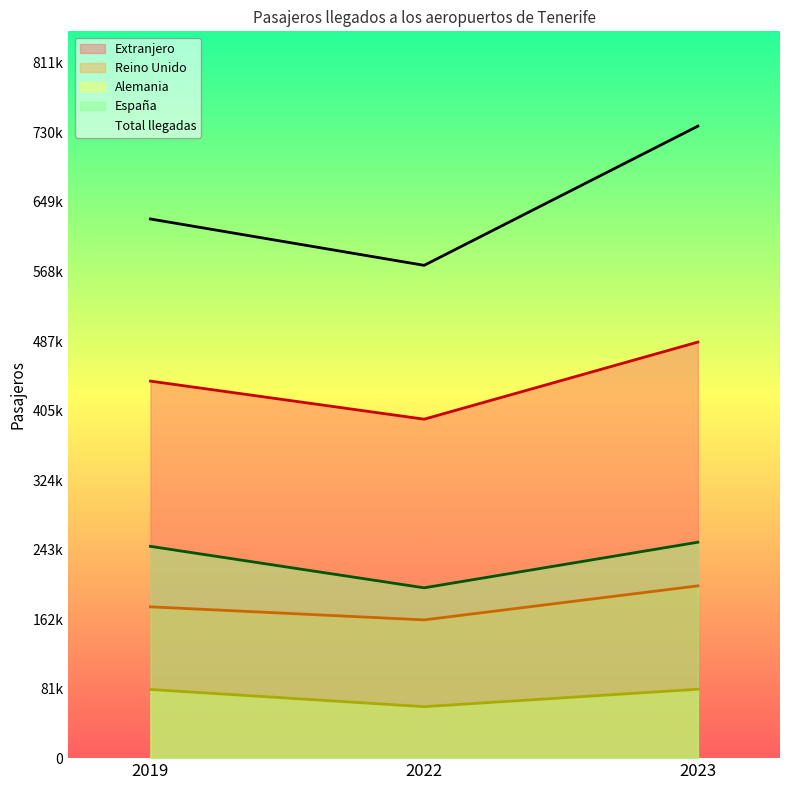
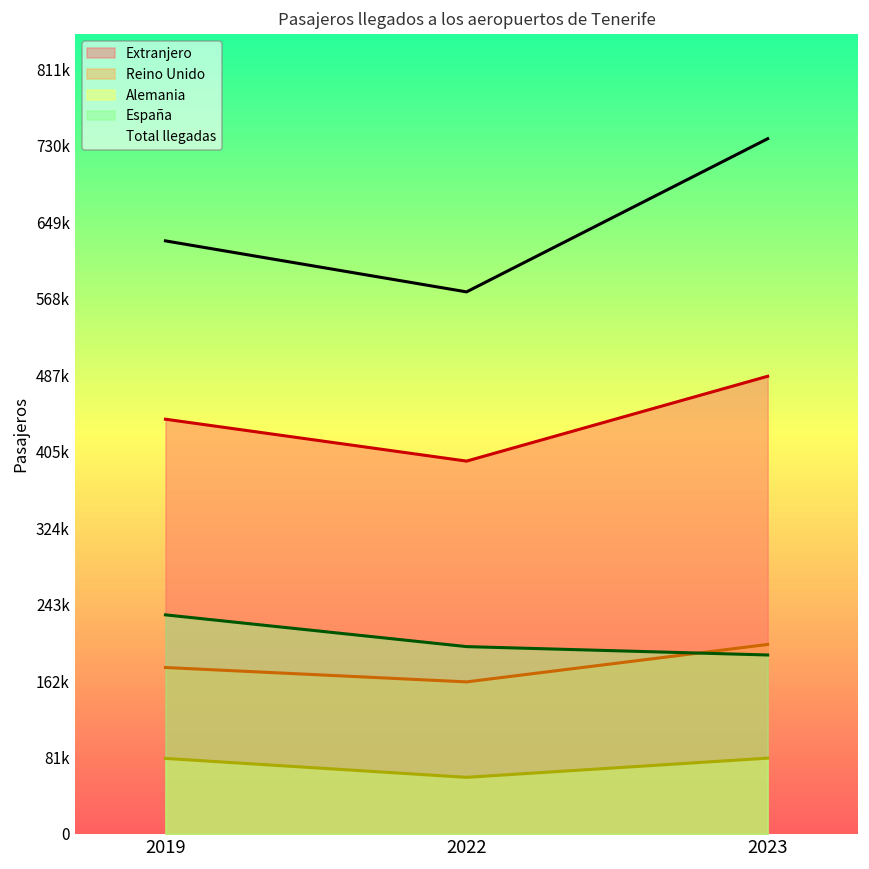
España, 2019: 250000 -> 230000
España, 2023: 250000 -> 190000
